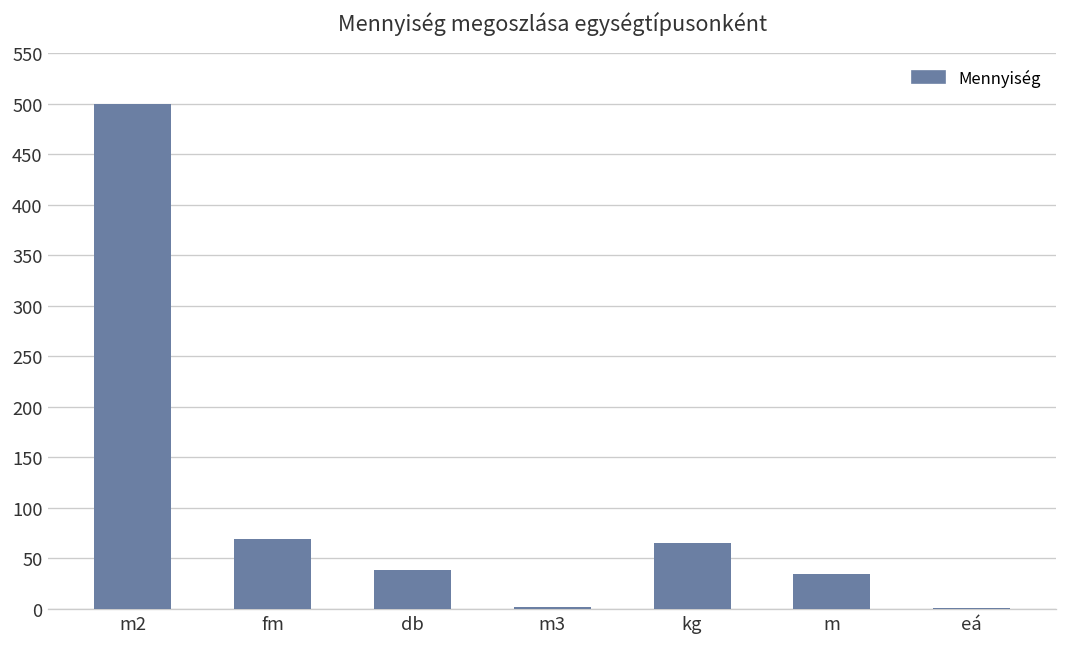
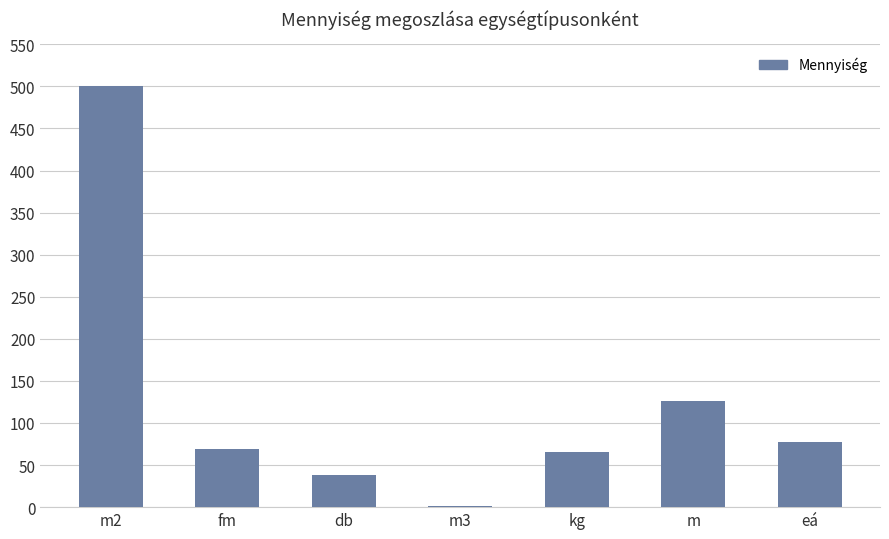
m: 30 -> 130
eá: 0 -> 80
